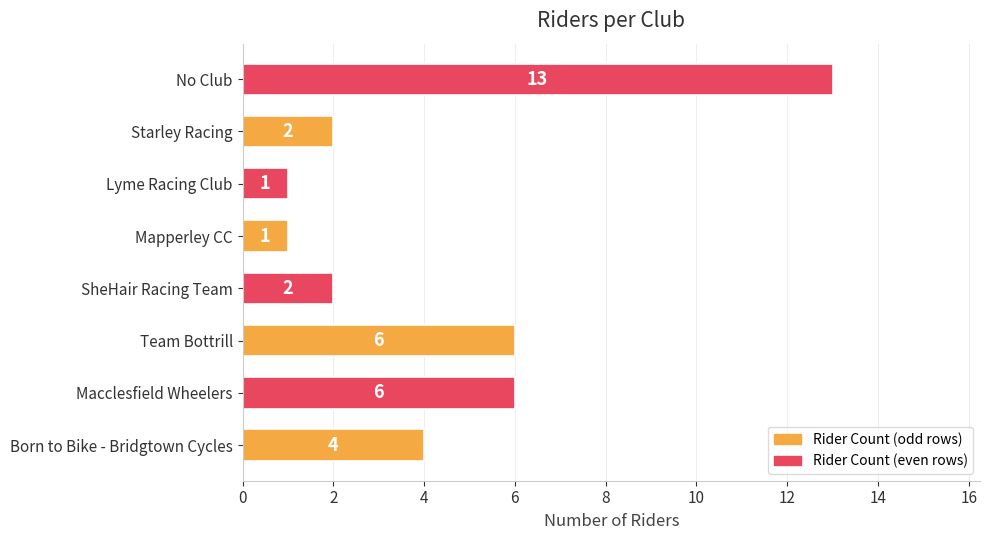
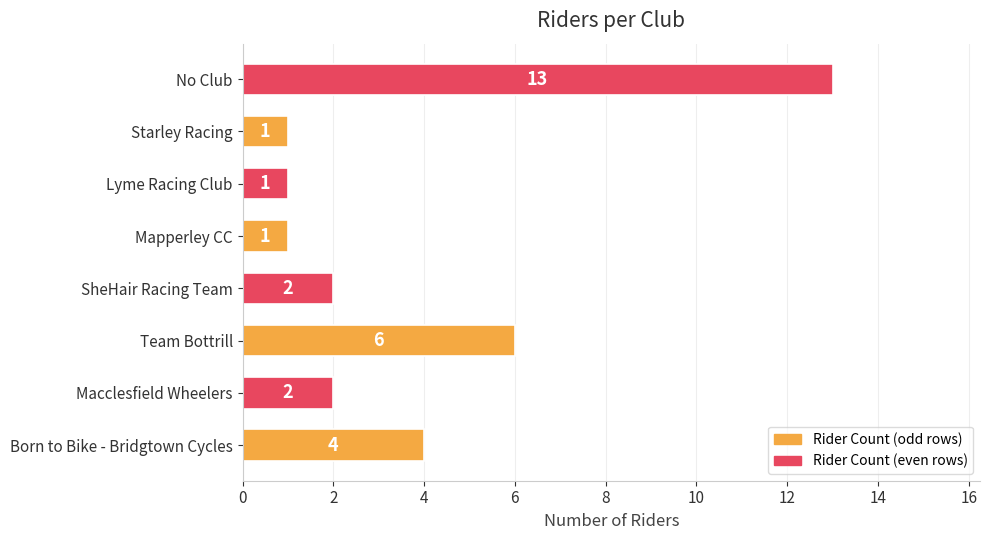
Starley Racing: 2 -> 1
Macclesfield Wheelers: 6 -> 2
